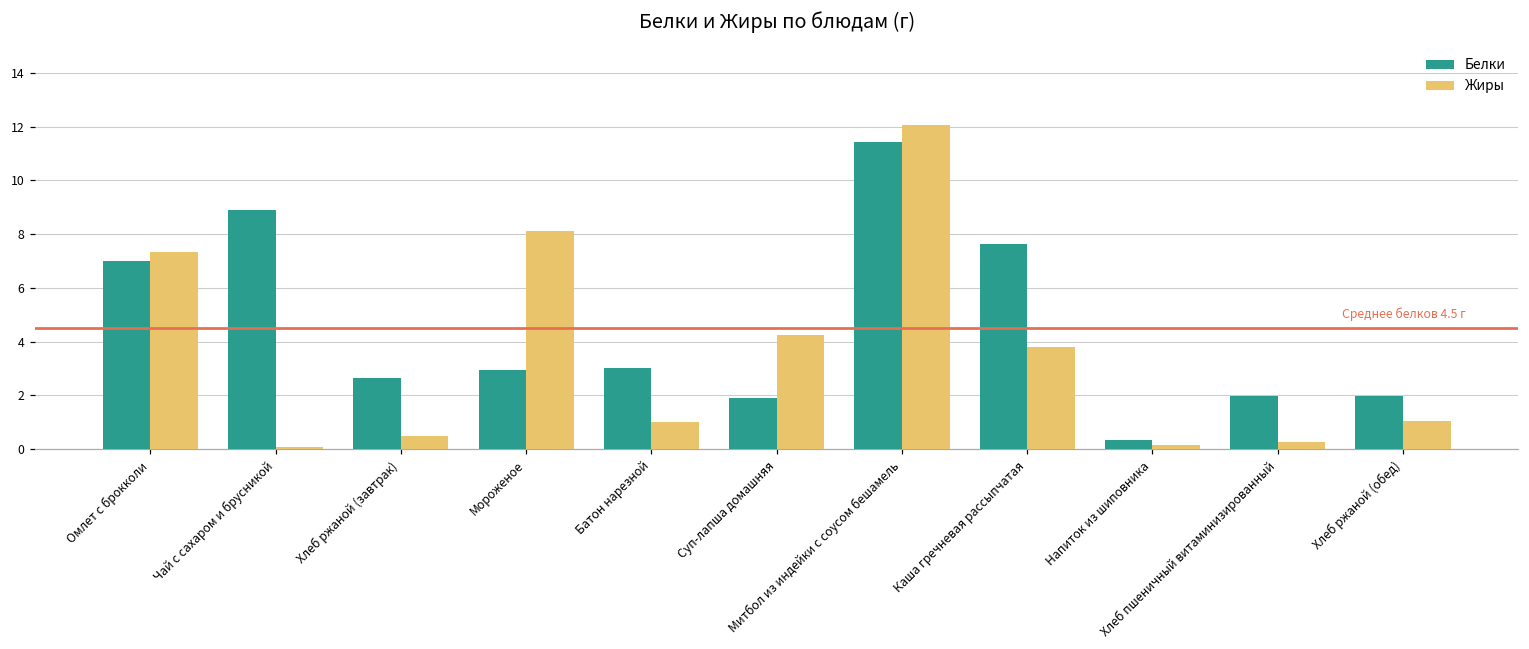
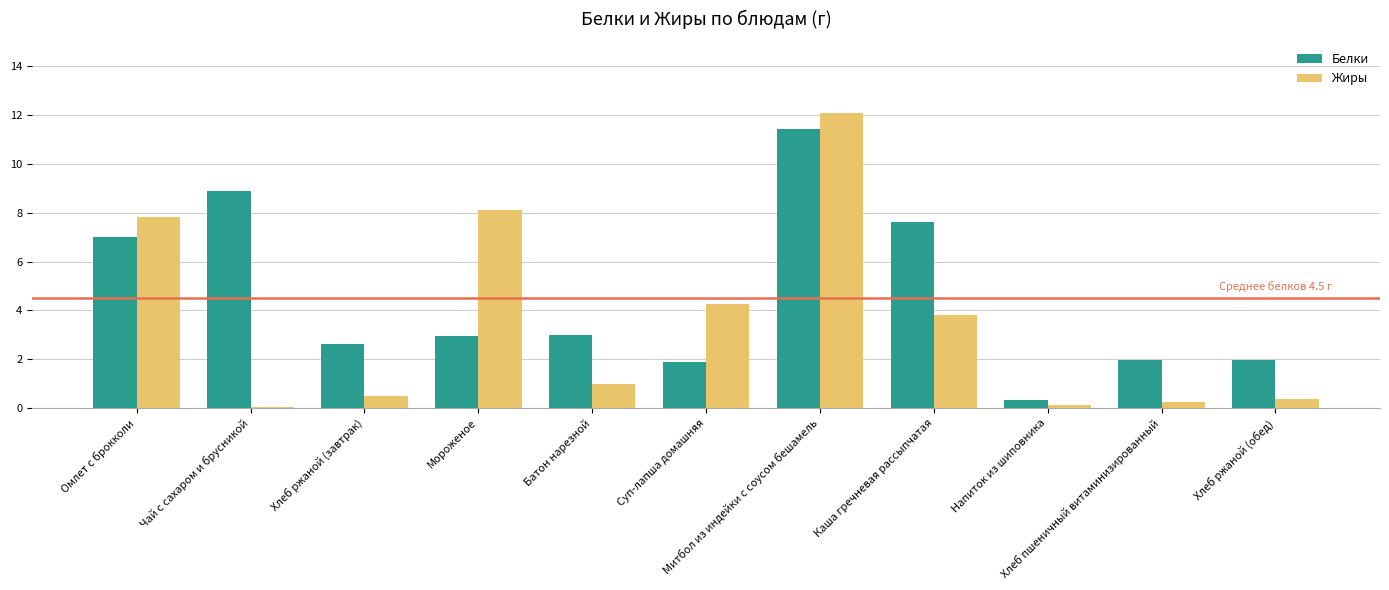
Жиры, Омлет с брокколи: 7.3 -> 7.8
Жиры, Хлеб ржаной (обед): 1.0 -> 0.4
